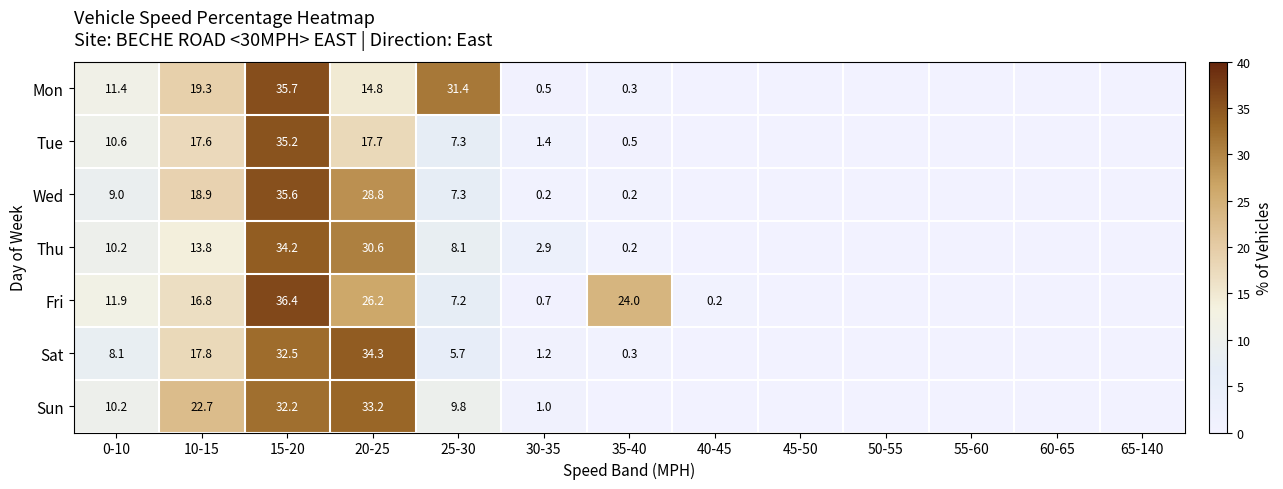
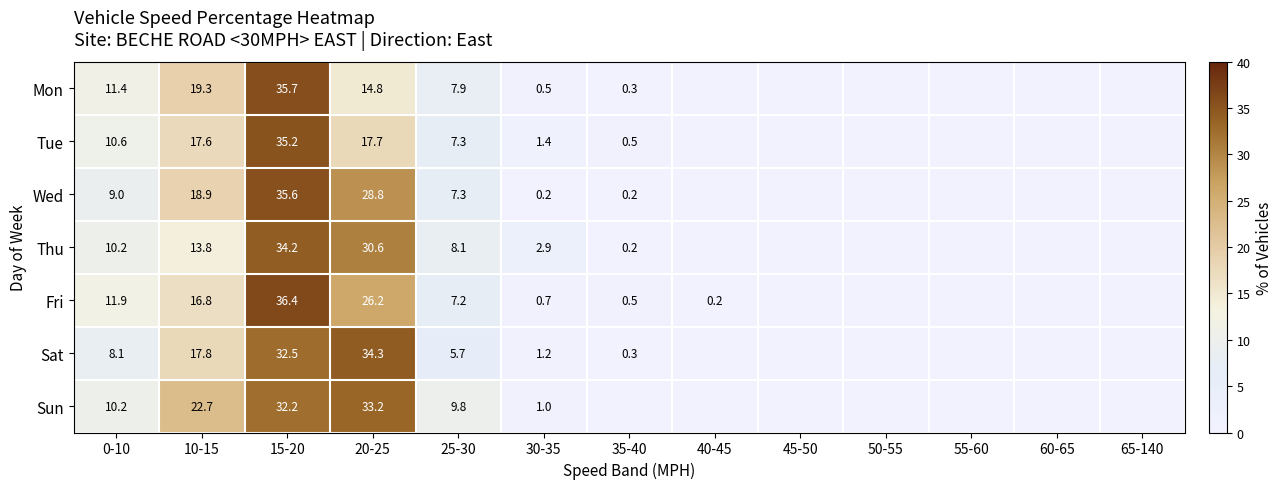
Mon, 25-30: 31.4 -> 7.9
Fri, 35-40: 24.0 -> 0.5
